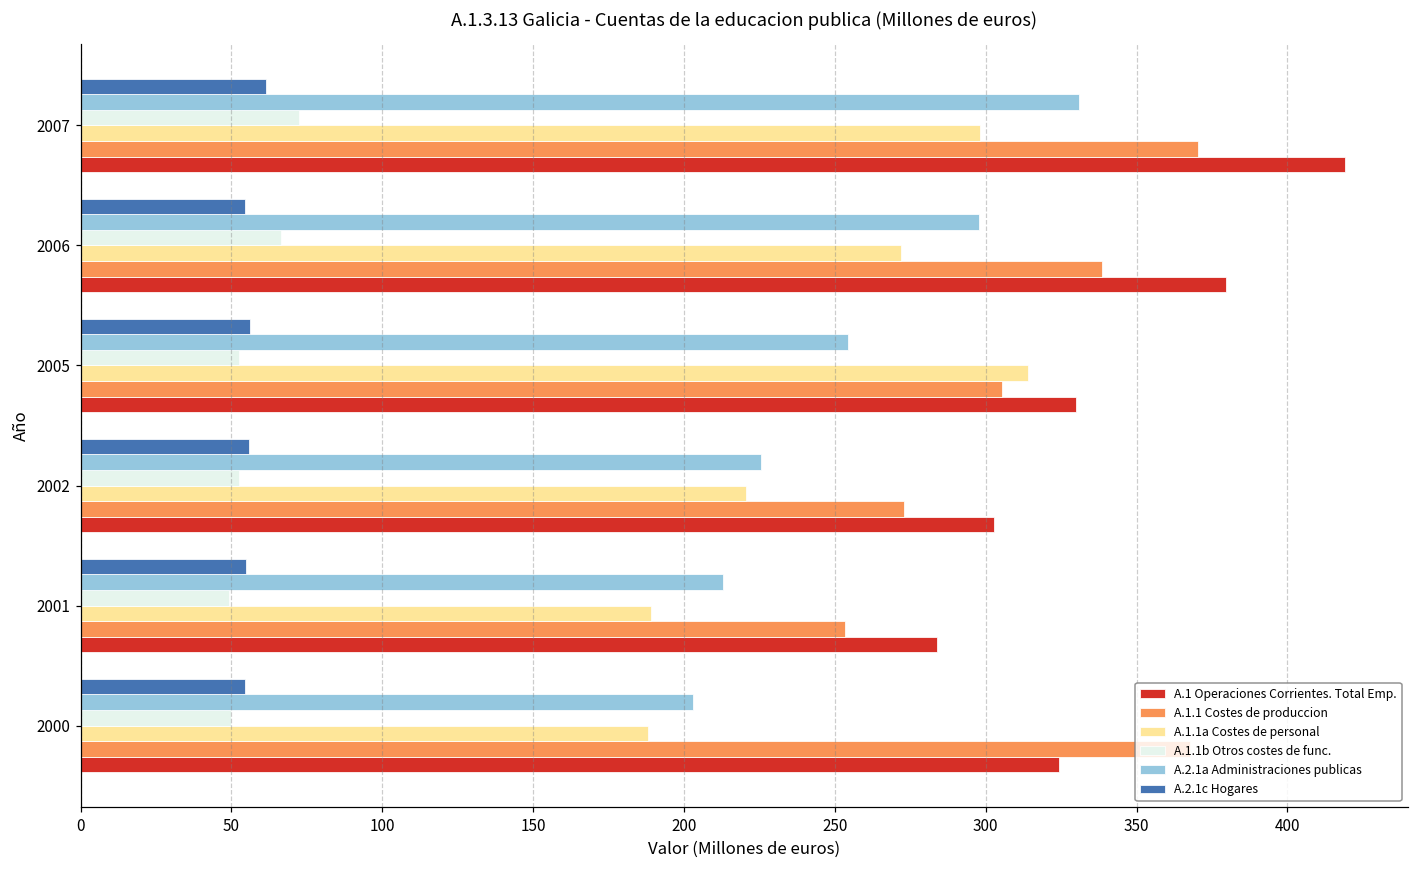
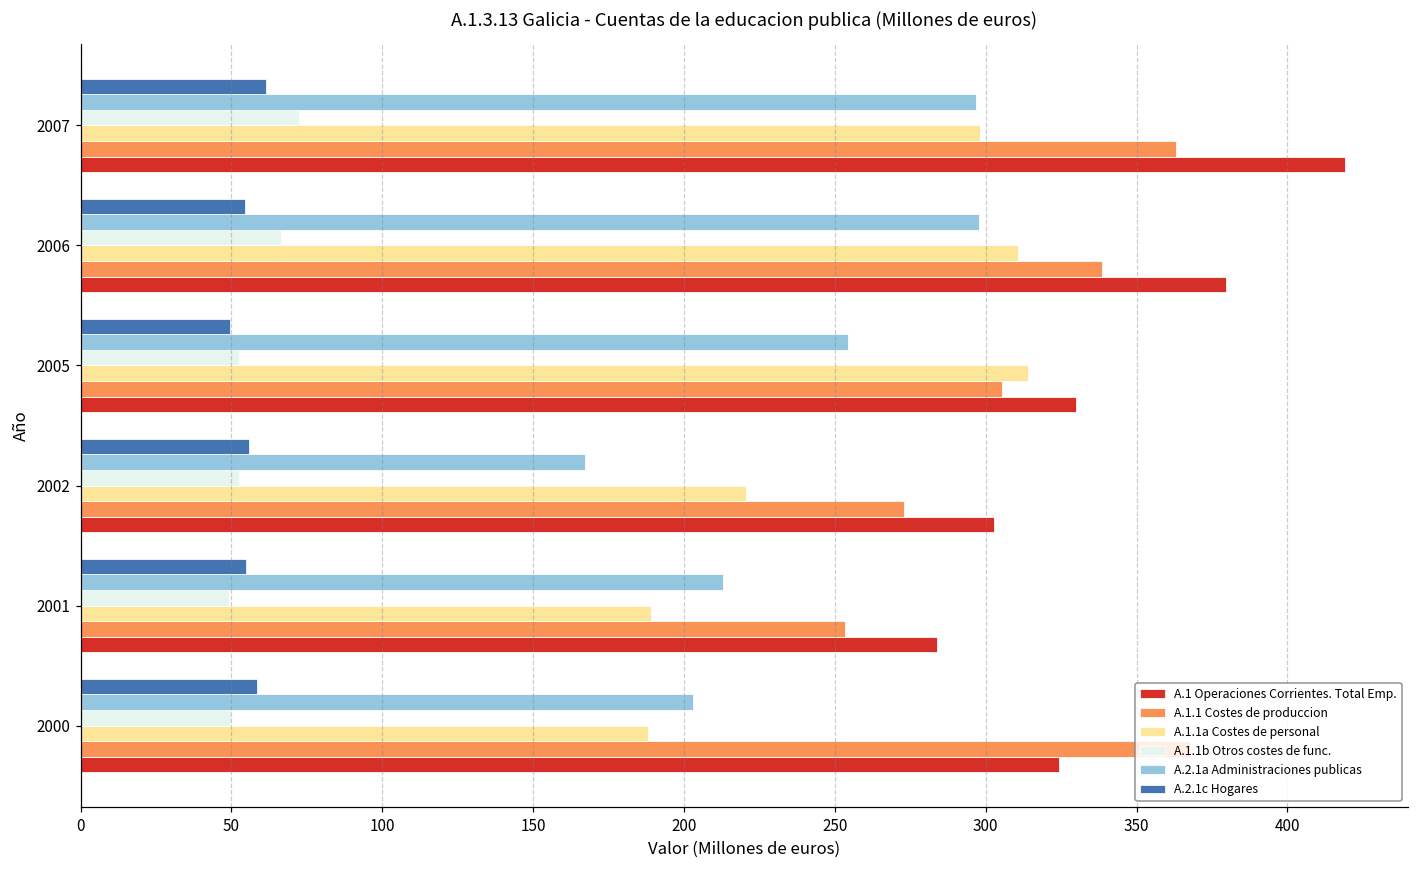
A.2.1a Administraciones publicas, 2007: 331 -> 297
A.1.1 Costes de produccion, 2007: 371 -> 363
A.1.1a Costes de personal, 2006: 272 -> 311
A.2.1c Hogares, 2005: 56 -> 49
A.2.1a Administraciones publicas, 2002: 226 -> 167
A.2.1c Hogares, 2000: 55 -> 59
